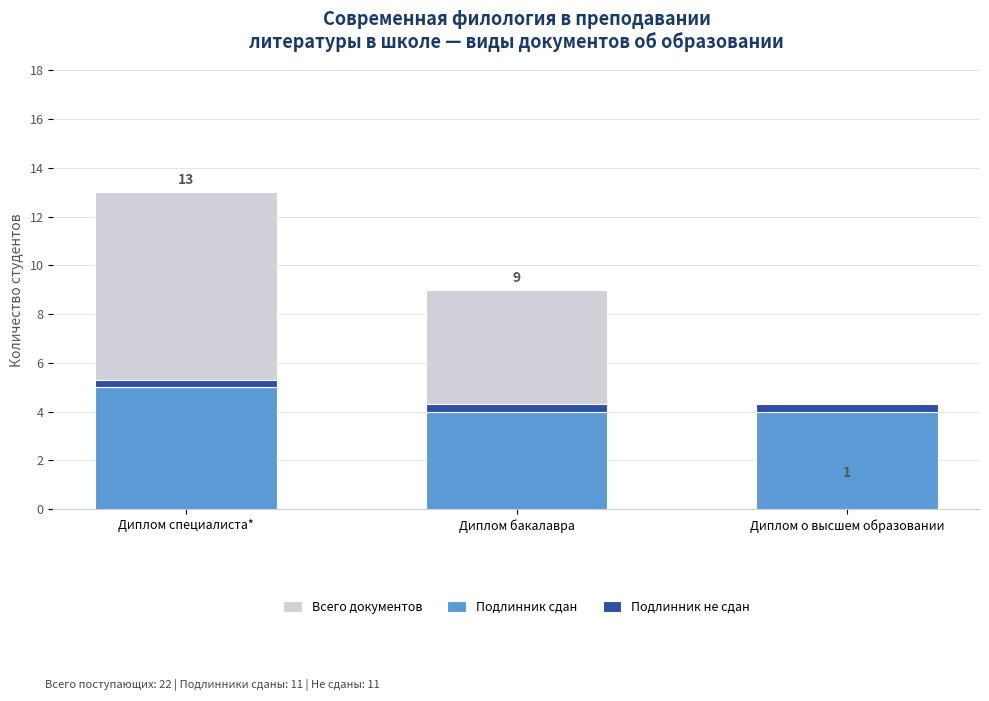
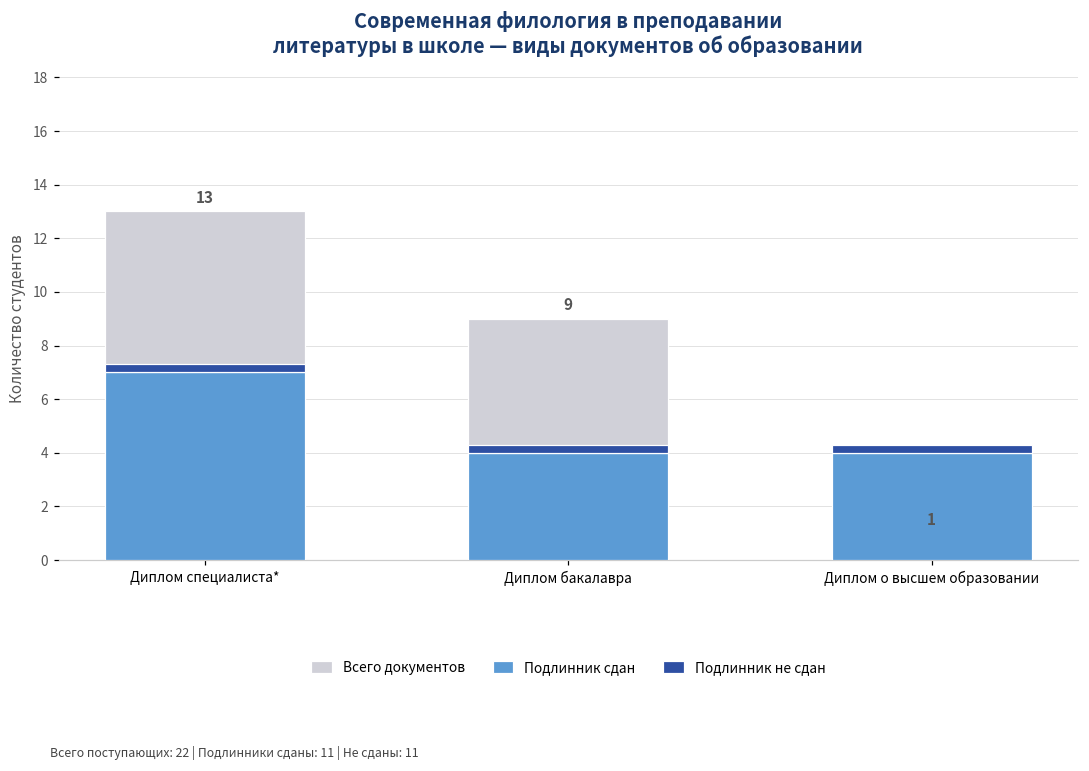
Подлинник сдан, Диплом специалиста*: 5 -> 7
